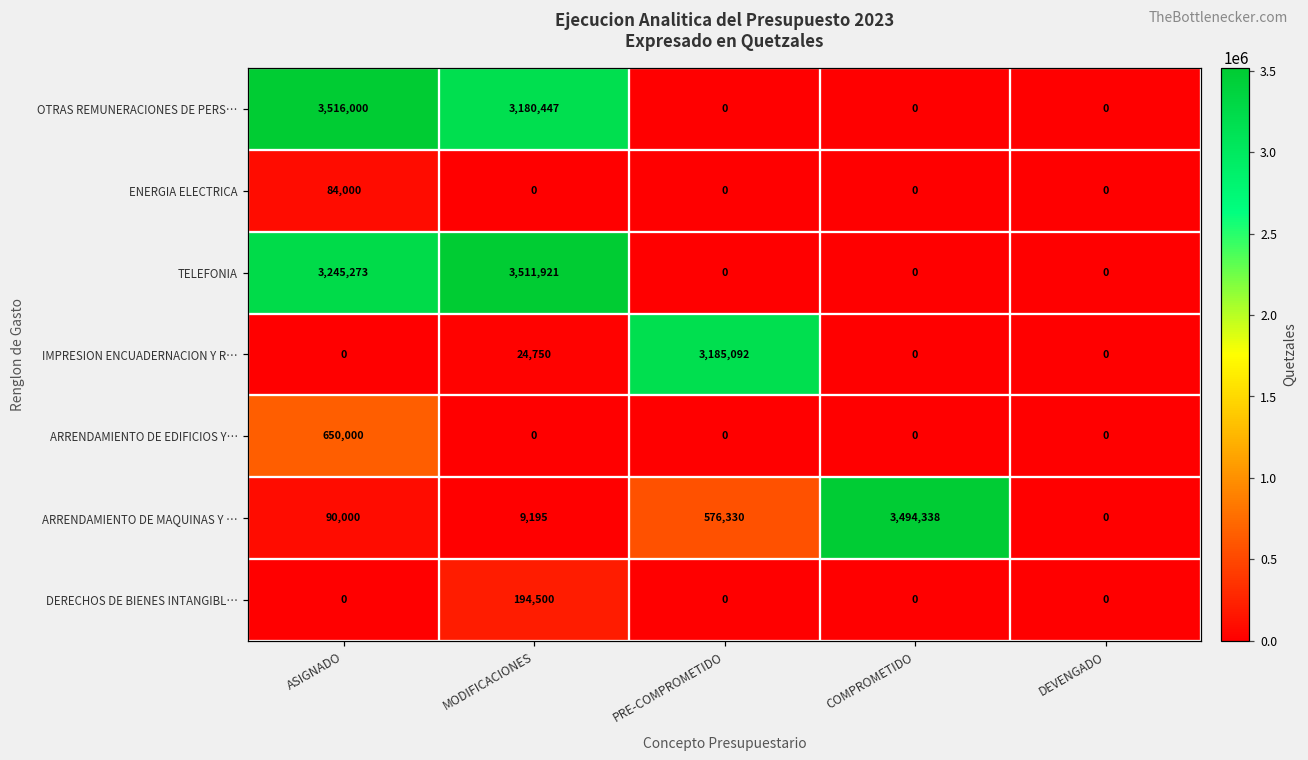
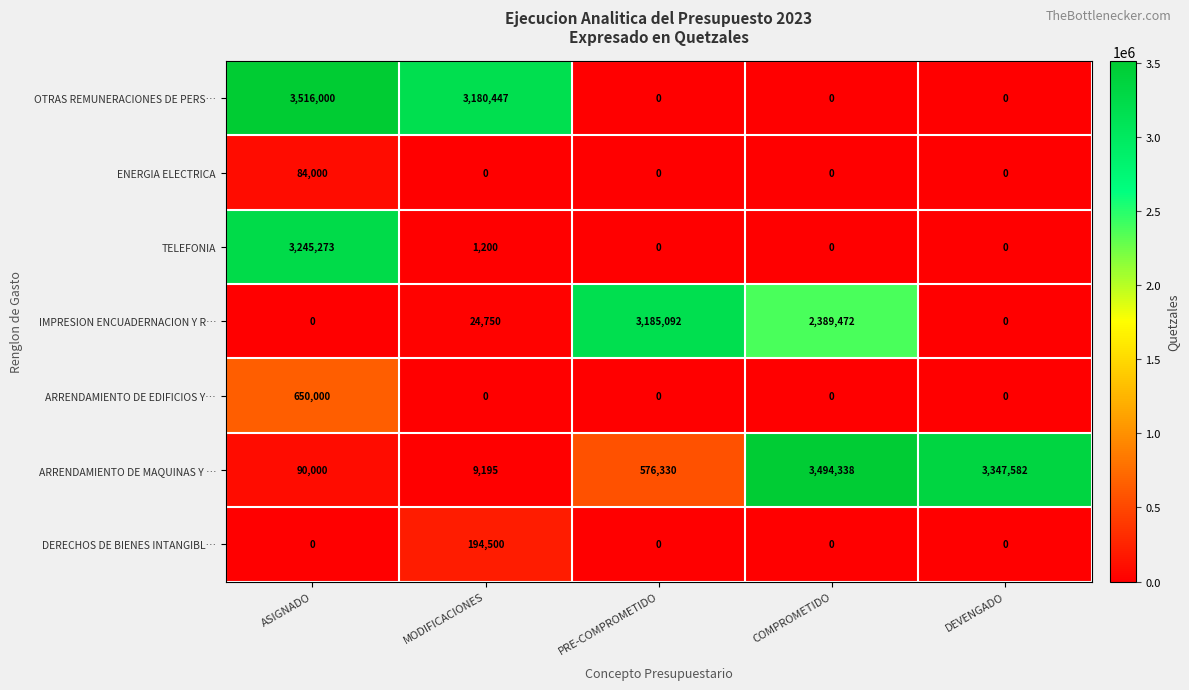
TELEFONIA, MODIFICACIONES: 3,511,921 -> 1,200
IMPRESION ENCUADERNACION Y R…, COMPROMETIDO: 0 -> 2,389,472
ARRENDAMIENTO DE MAQUINAS Y …, DEVENGADO: 0 -> 3,347,582
